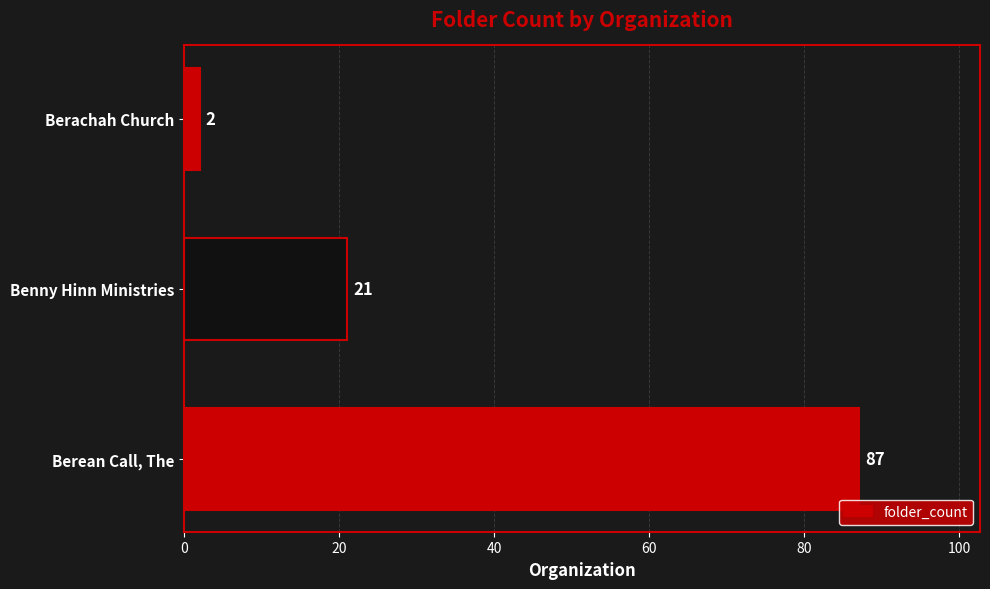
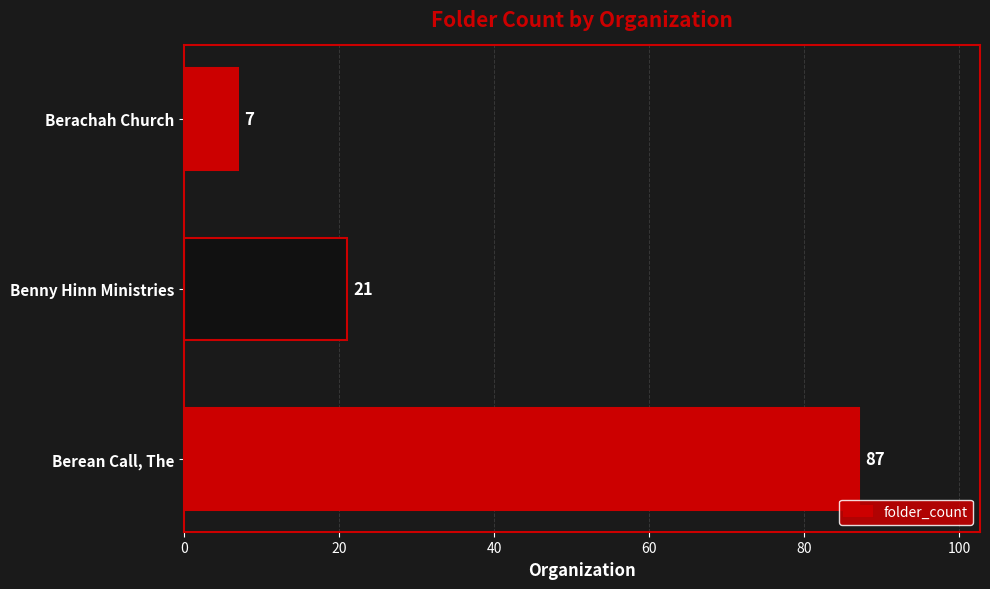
Berachah Church: 2 -> 7
